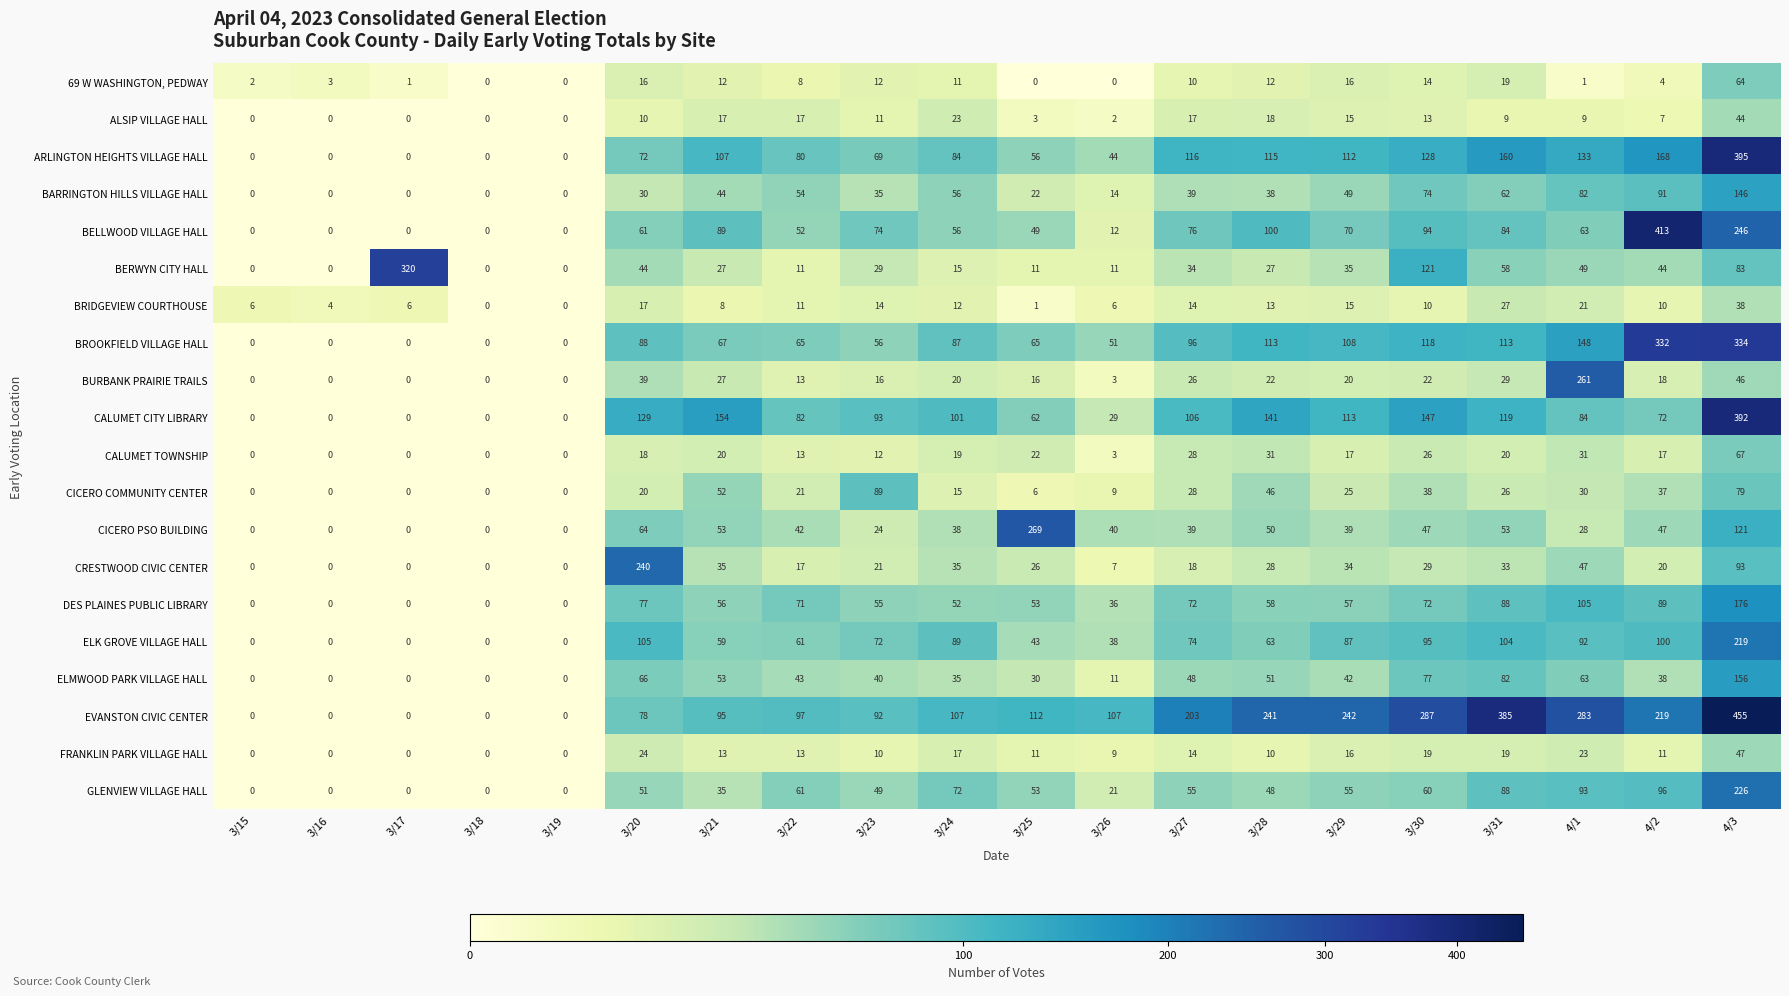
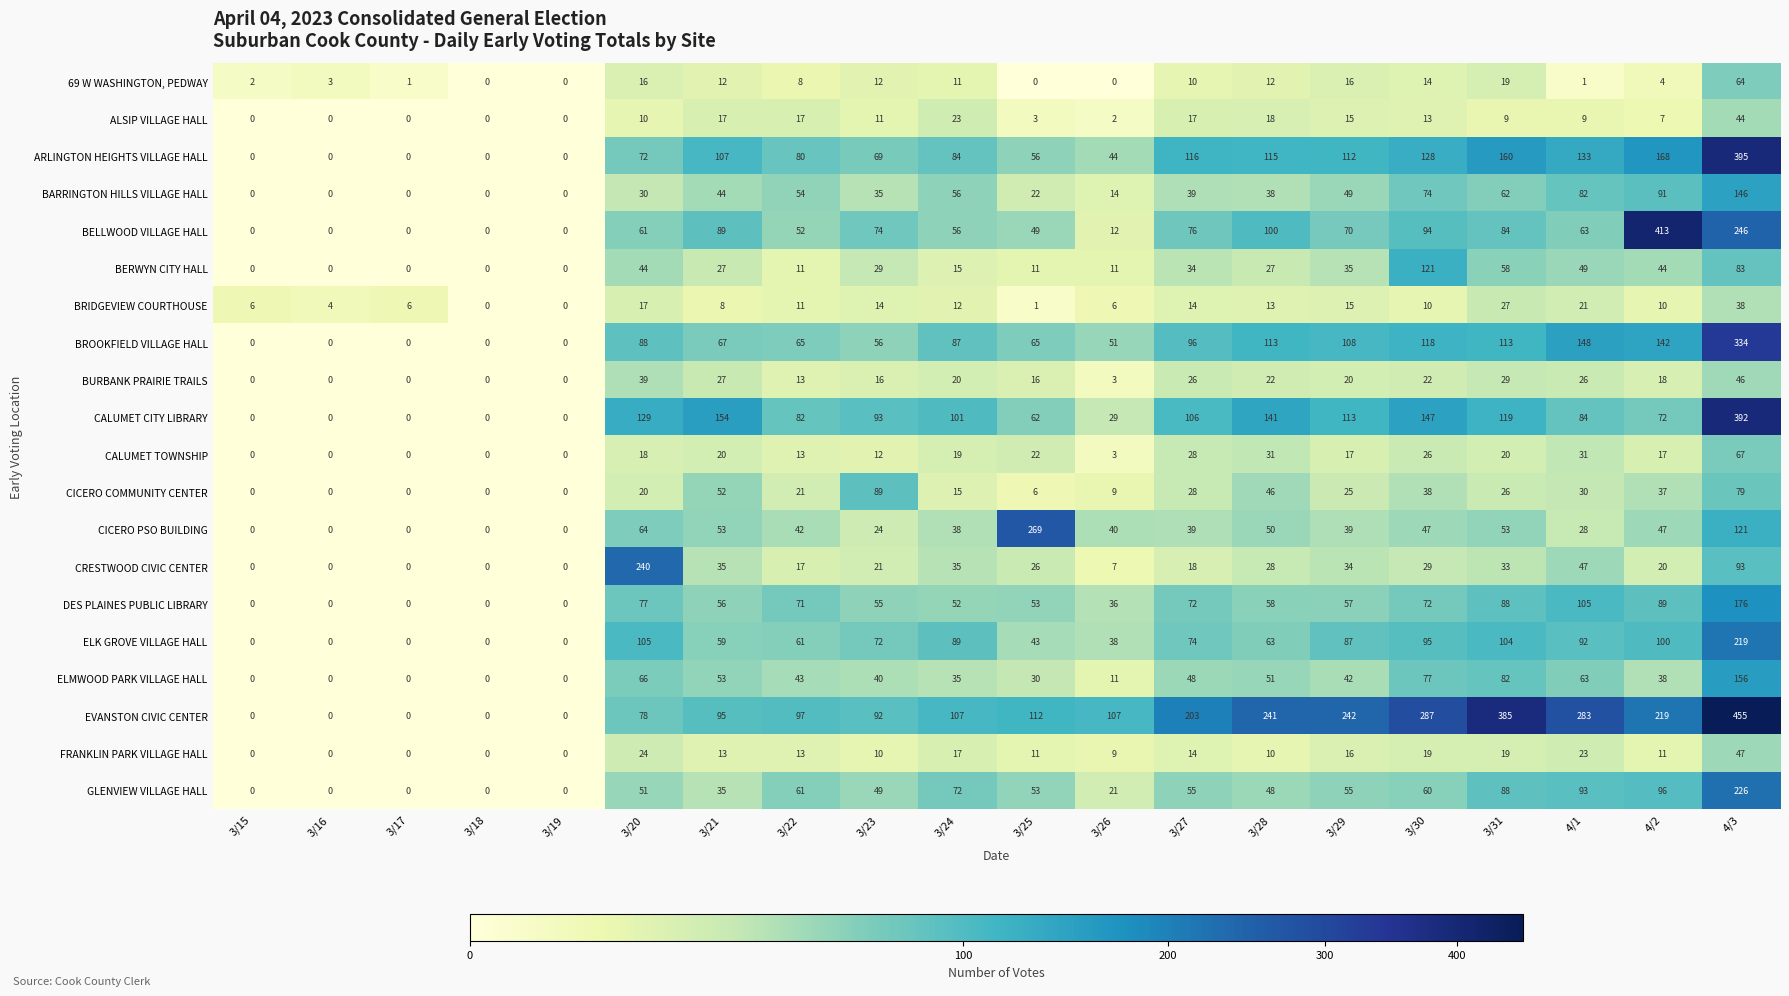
BERWYN CITY HALL, 3/17: 320 -> 0
BROOKFIELD VILLAGE HALL, 4/2: 332 -> 142
BURBANK PRAIRIE TRAILS, 4/1: 261 -> 26
